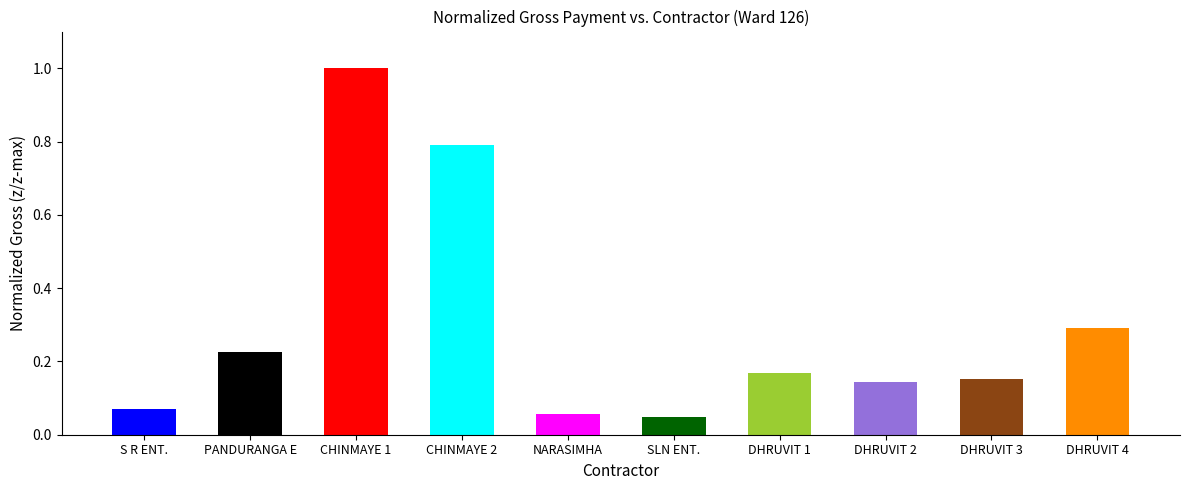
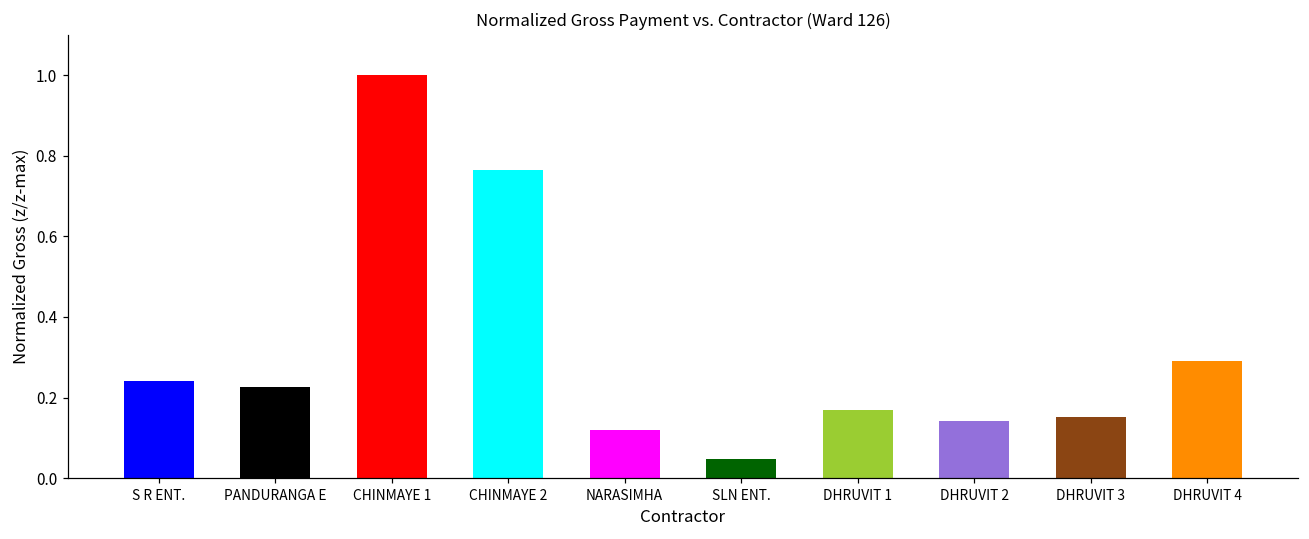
S R ENT.: 0.07 -> 0.24
CHINMAYE 2: 0.79 -> 0.77
NARASIMHA: 0.06 -> 0.12
